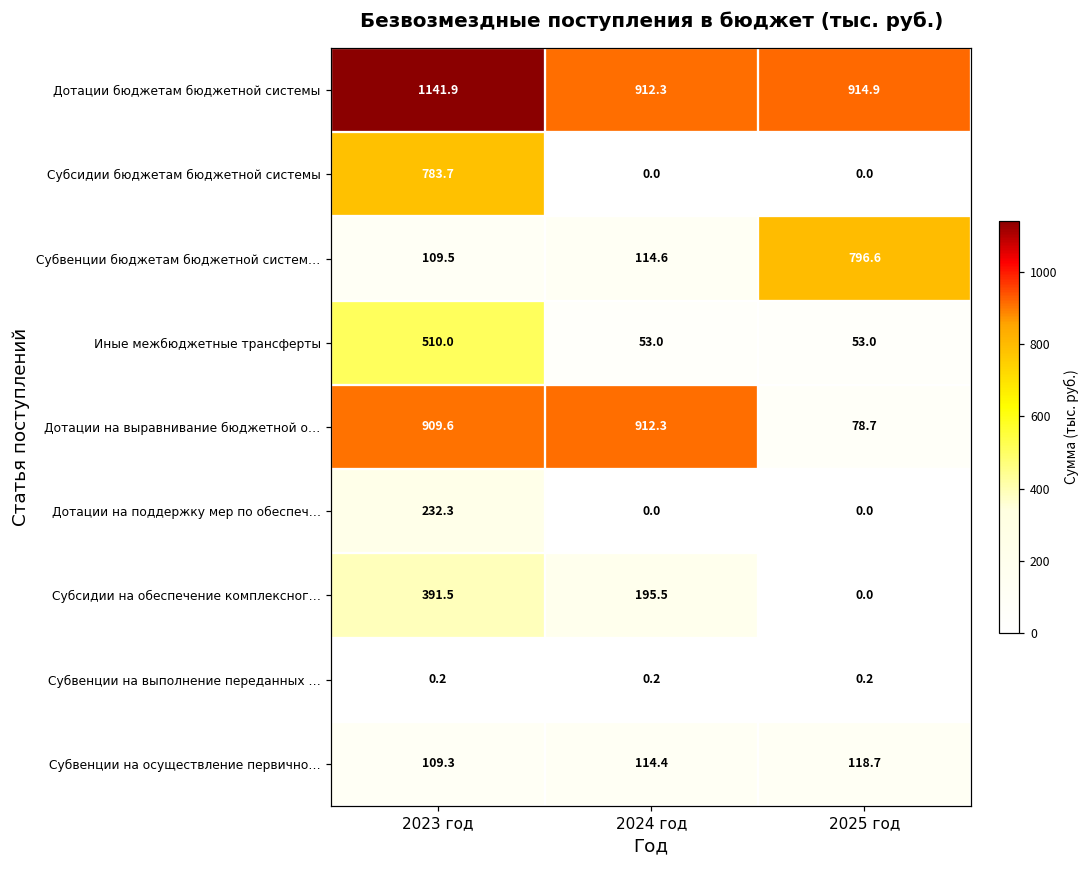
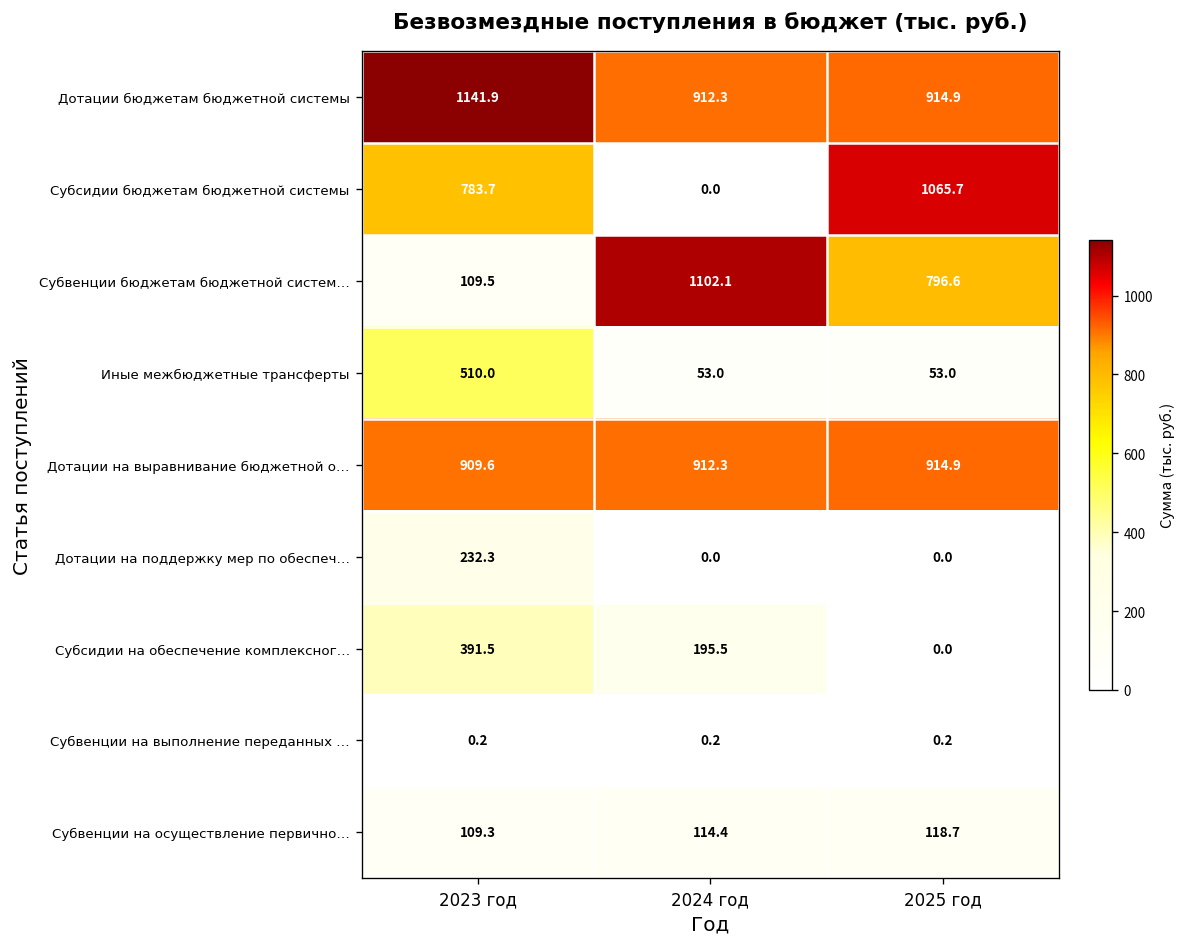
Субсидии бюджетам бюджетной системы, 2025 год: 0.0 -> 1065.7
Субвенции бюджетам бюджетной систем…, 2024 год: 114.6 -> 1102.1
Дотации на выравнивание бюджетной о…, 2025 год: 78.7 -> 914.9
